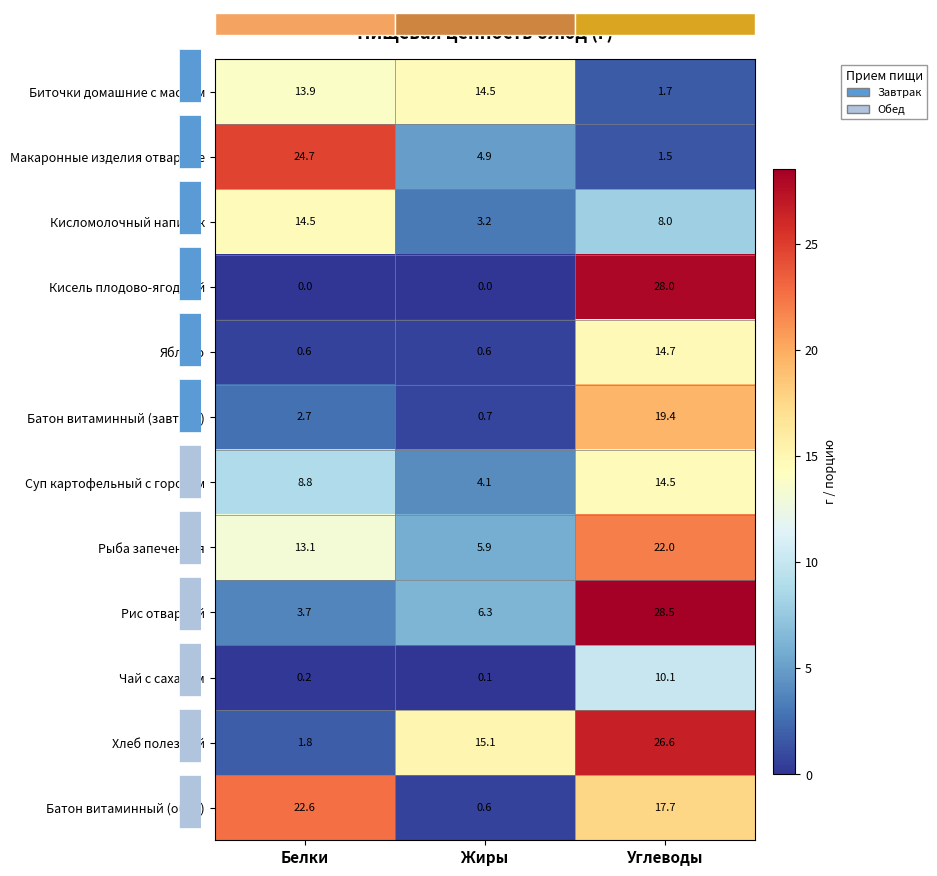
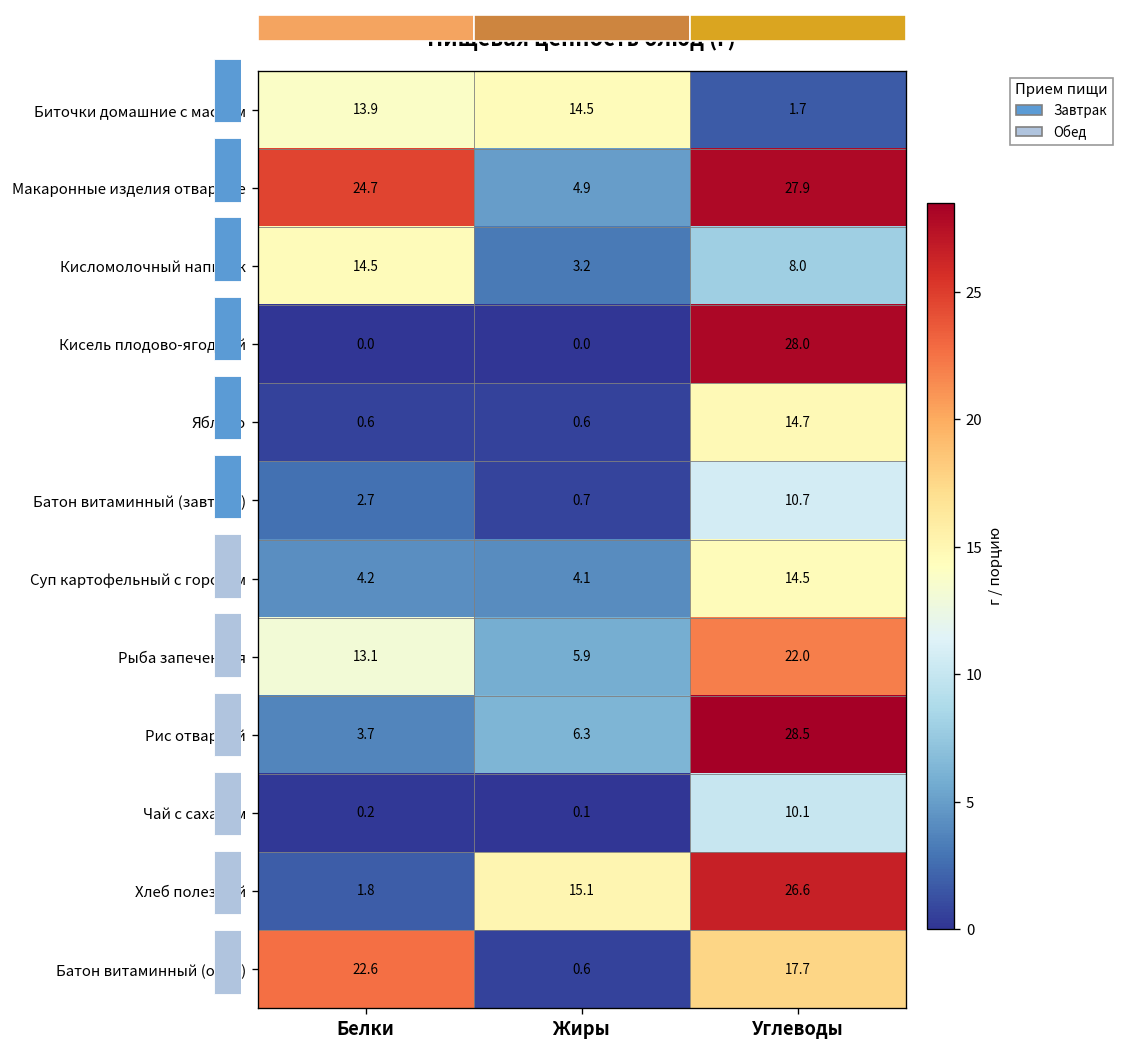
Пищевая ценность блюд (г), Макаронные изделия отварные, Углеводы: 1.5 -> 27.9
Пищевая ценность блюд (г), Батон витаминный (завтрак), Углеводы: 19.4 -> 10.7
Пищевая ценность блюд (г), Суп картофельный с горохом, Белки: 8.8 -> 4.2
